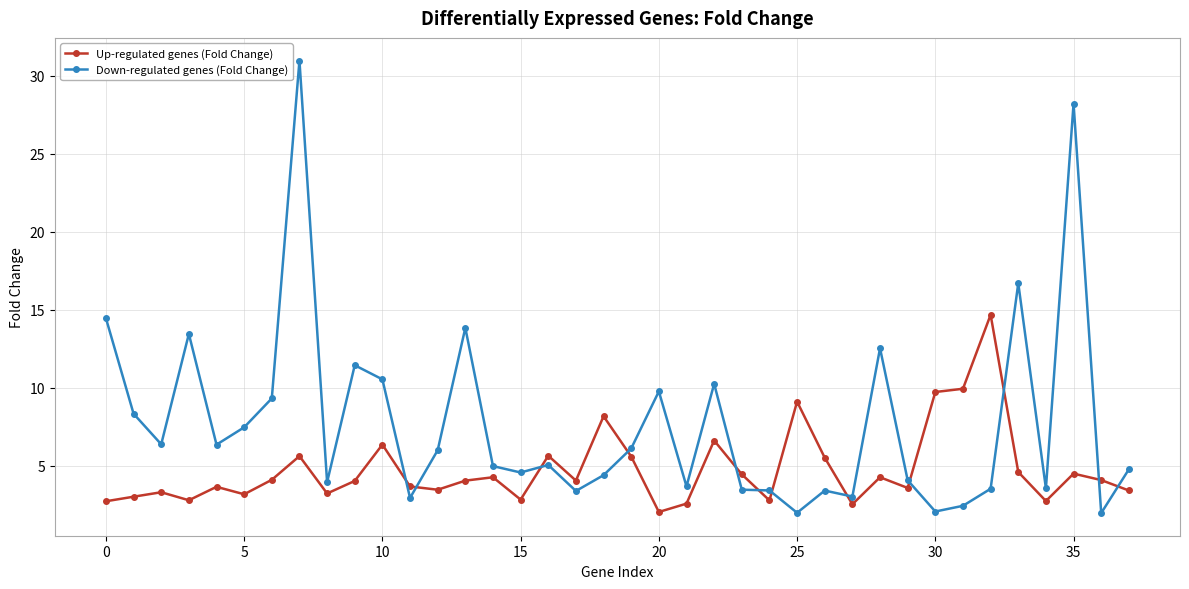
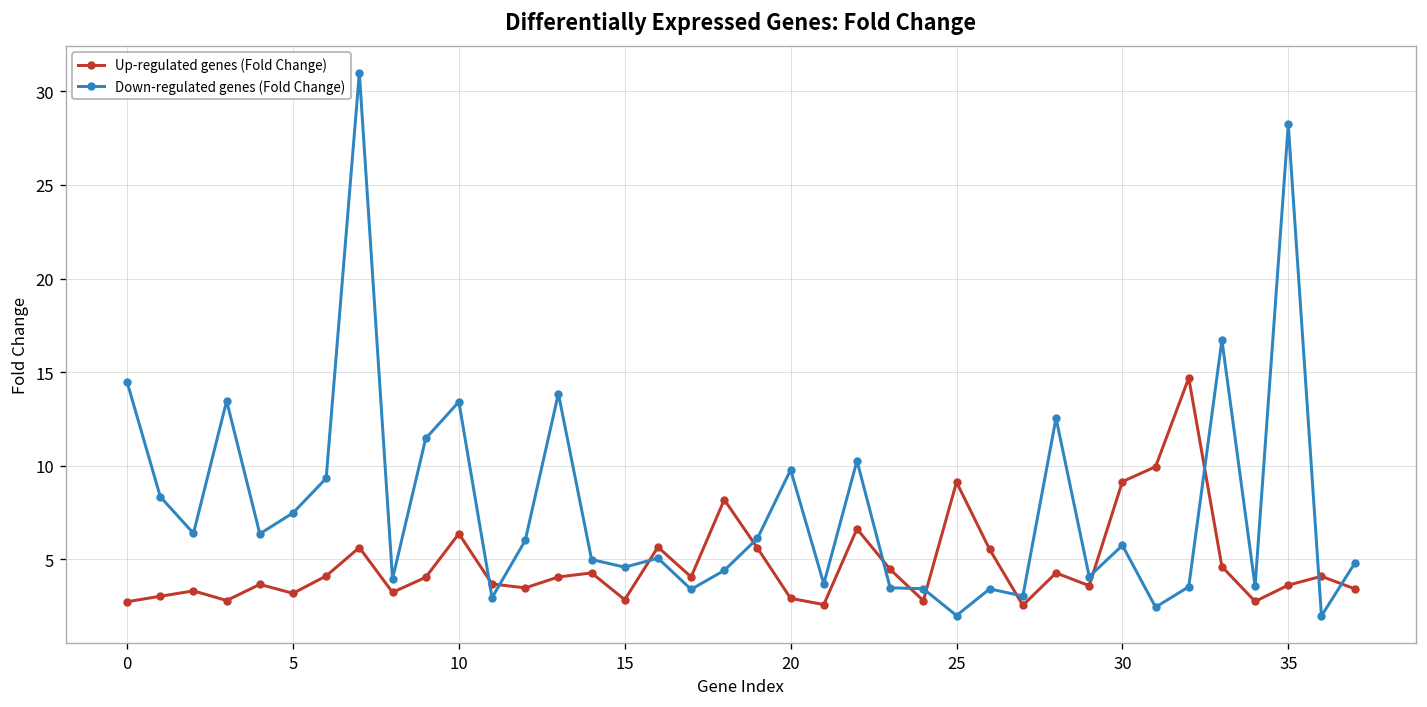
Down-regulated genes (Fold Change), 10: 10.6 -> 13.4
Up-regulated genes (Fold Change), 20: 2.0 -> 2.9
Up-regulated genes (Fold Change), 30: 9.7 -> 9.2
Down-regulated genes (Fold Change), 30: 2.1 -> 5.7
Up-regulated genes (Fold Change), 35: 4.5 -> 3.6
